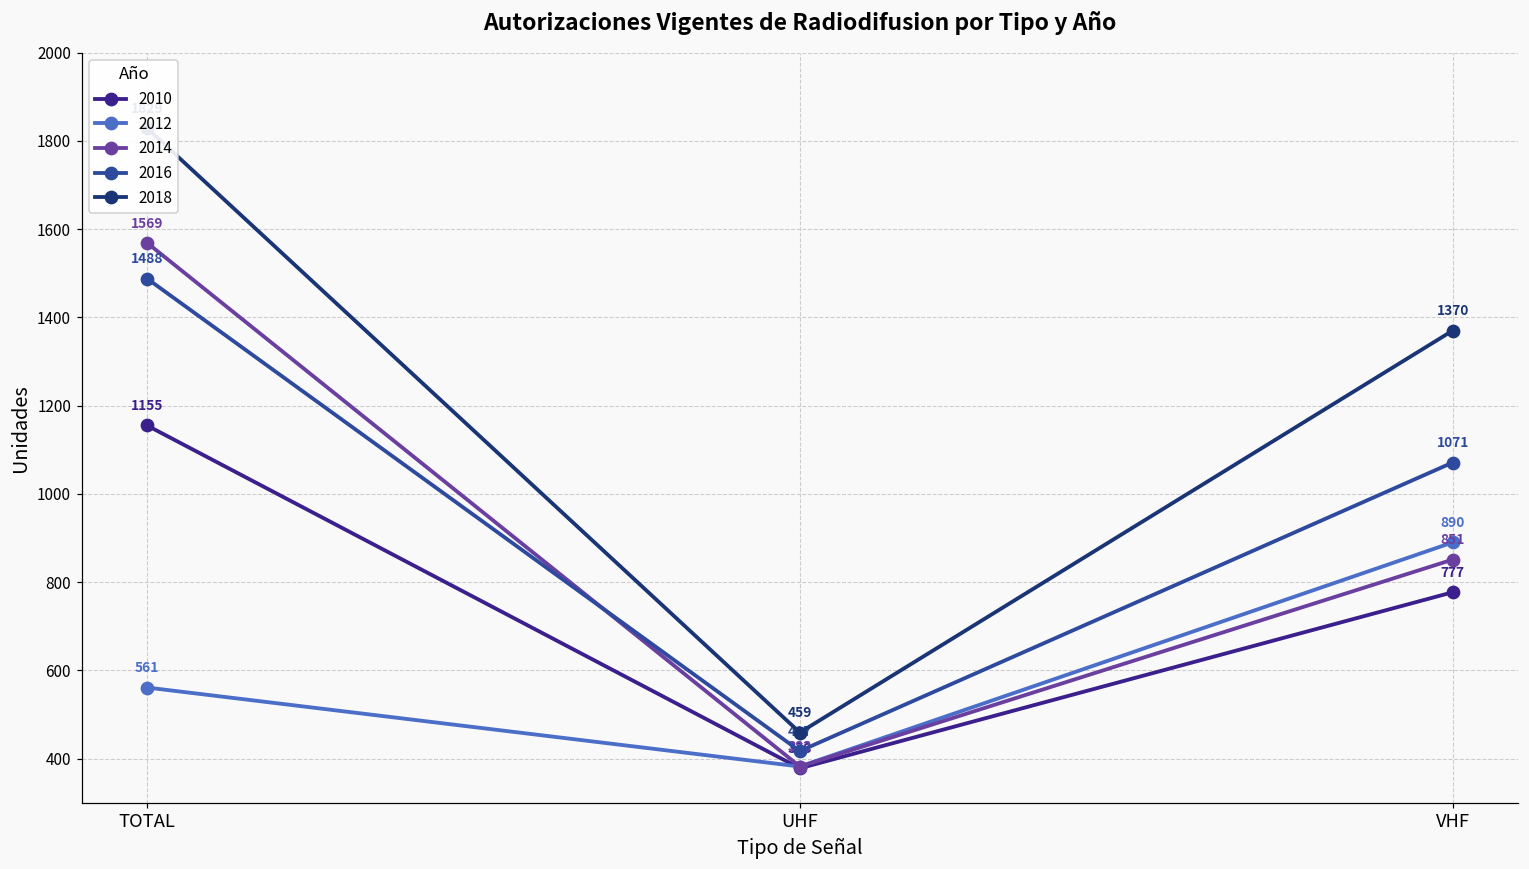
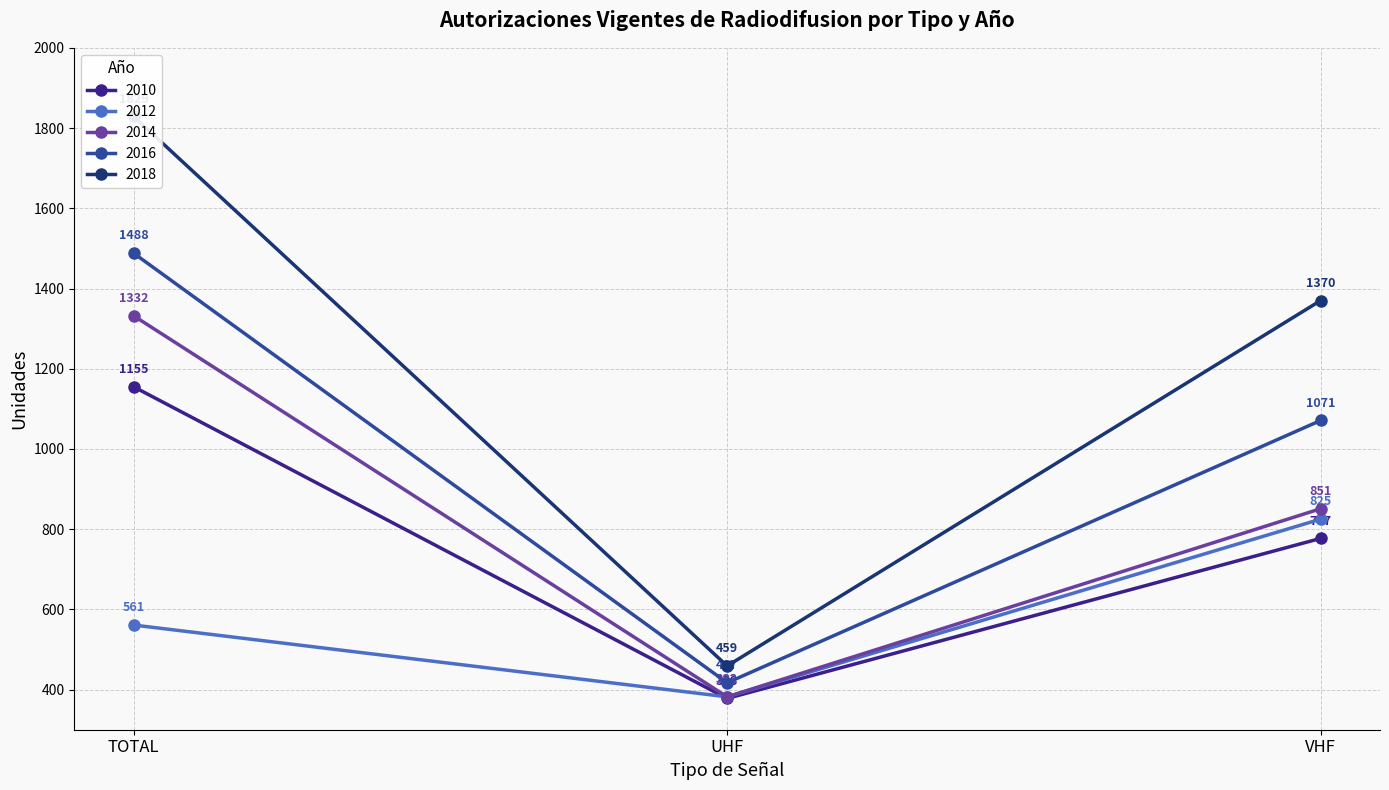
2014, TOTAL: 1569 -> 1332
2012, VHF: 890 -> 825
